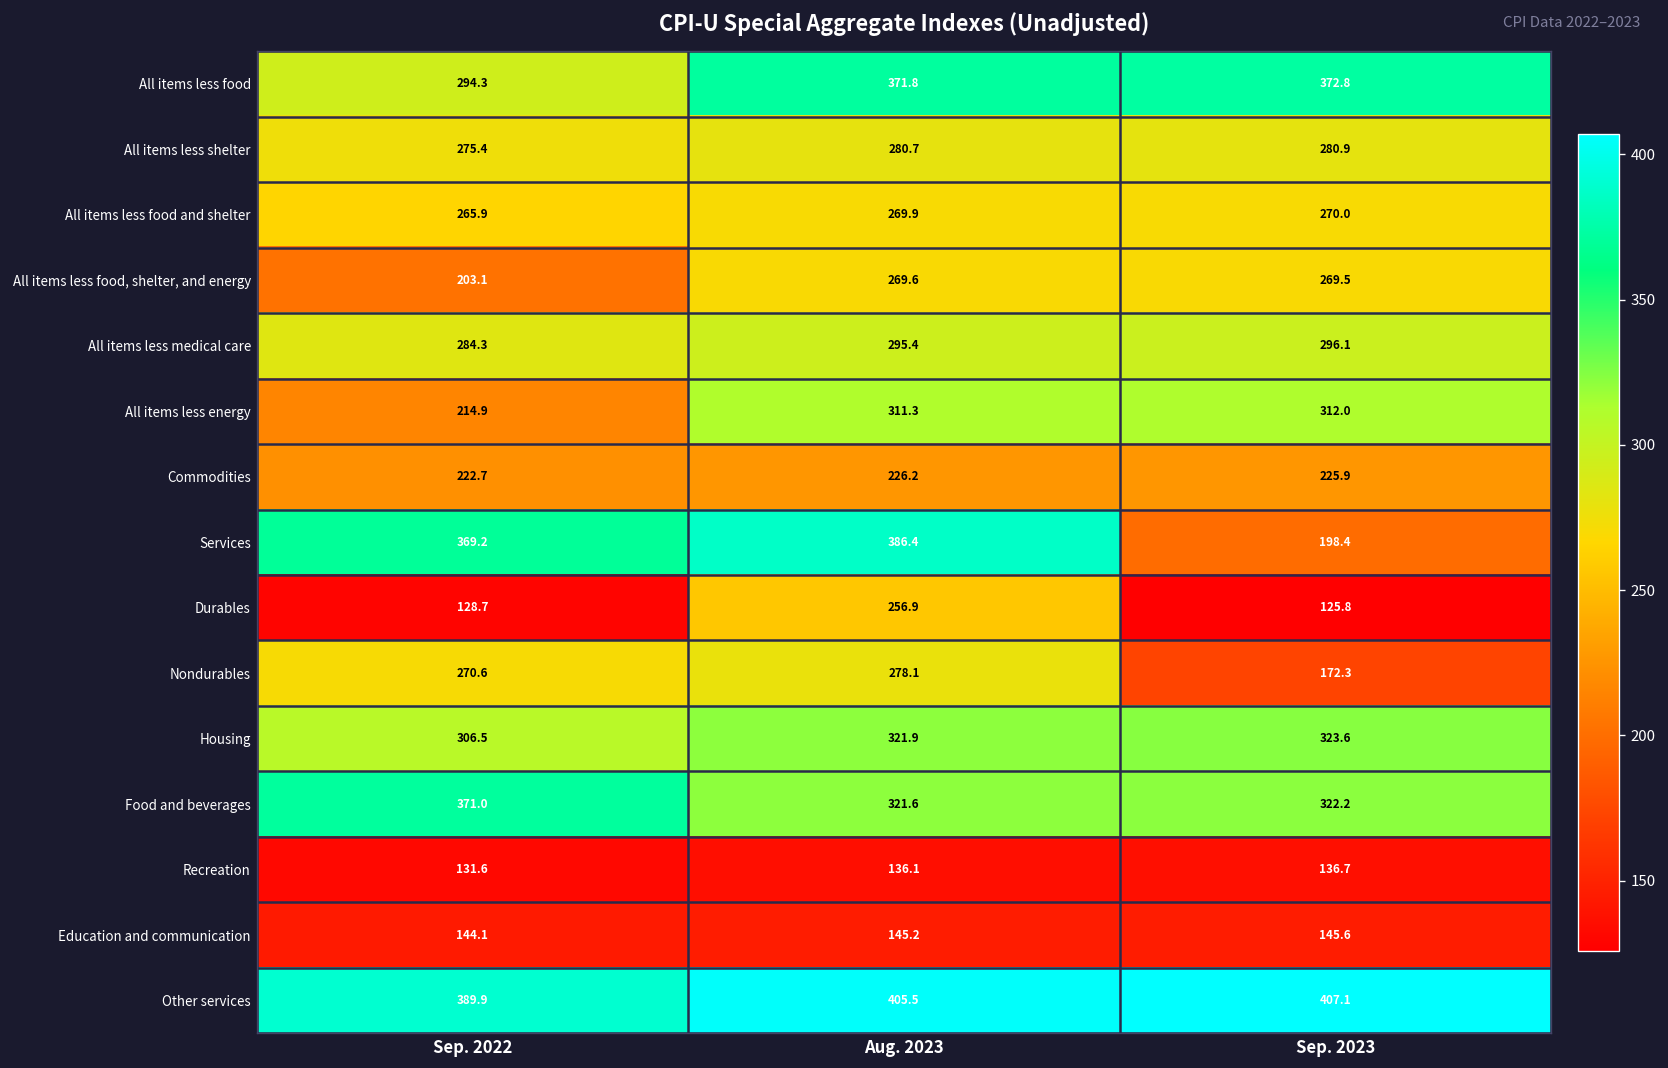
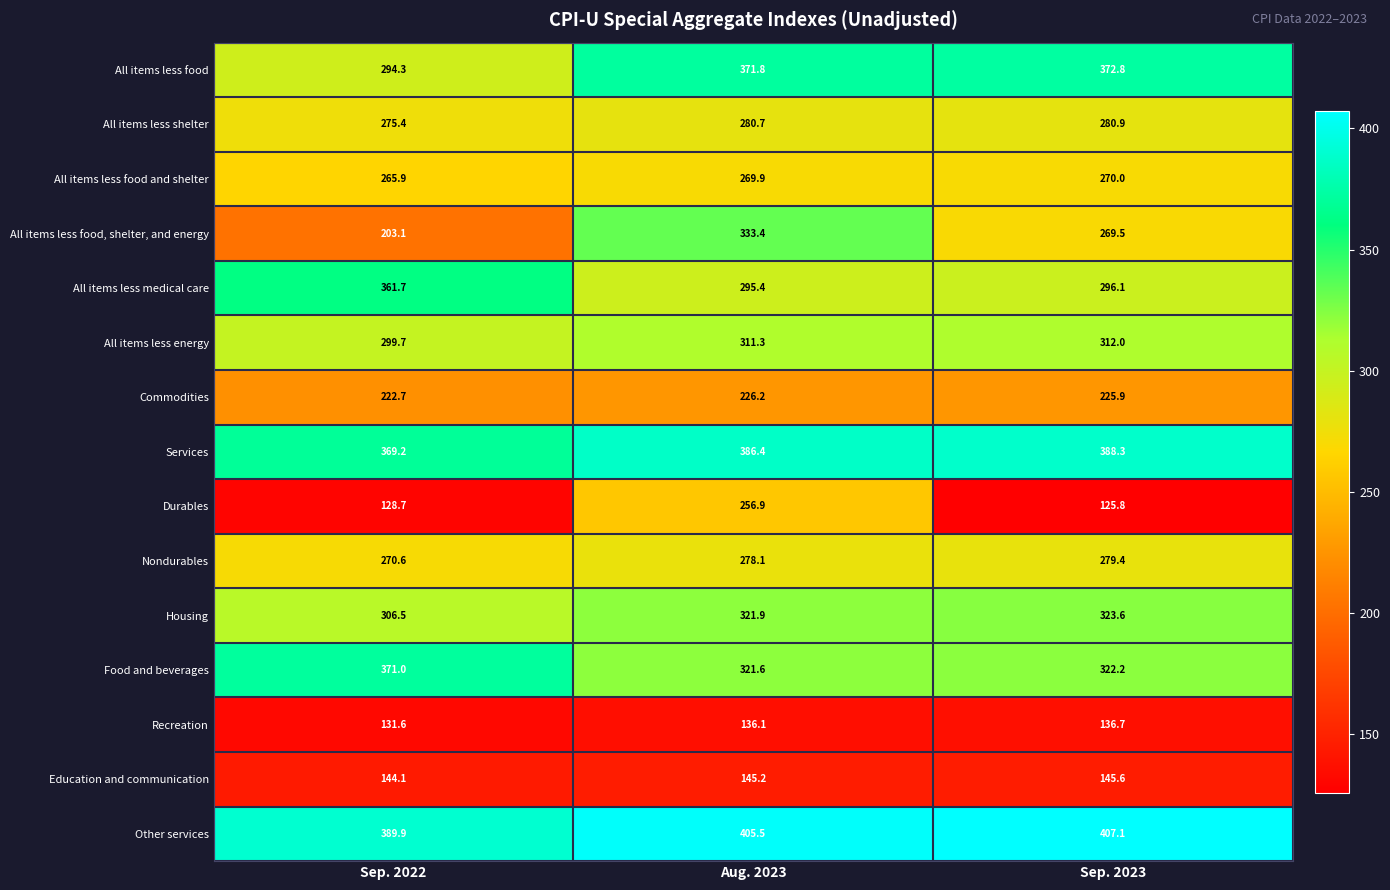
All items less food, shelter, and energy, Aug. 2023: 269.6 -> 333.4
All items less medical care, Sep. 2022: 284.3 -> 361.7
All items less energy, Sep. 2022: 214.9 -> 299.7
Services, Sep. 2023: 198.4 -> 388.3
Nondurables, Sep. 2023: 172.3 -> 279.4
